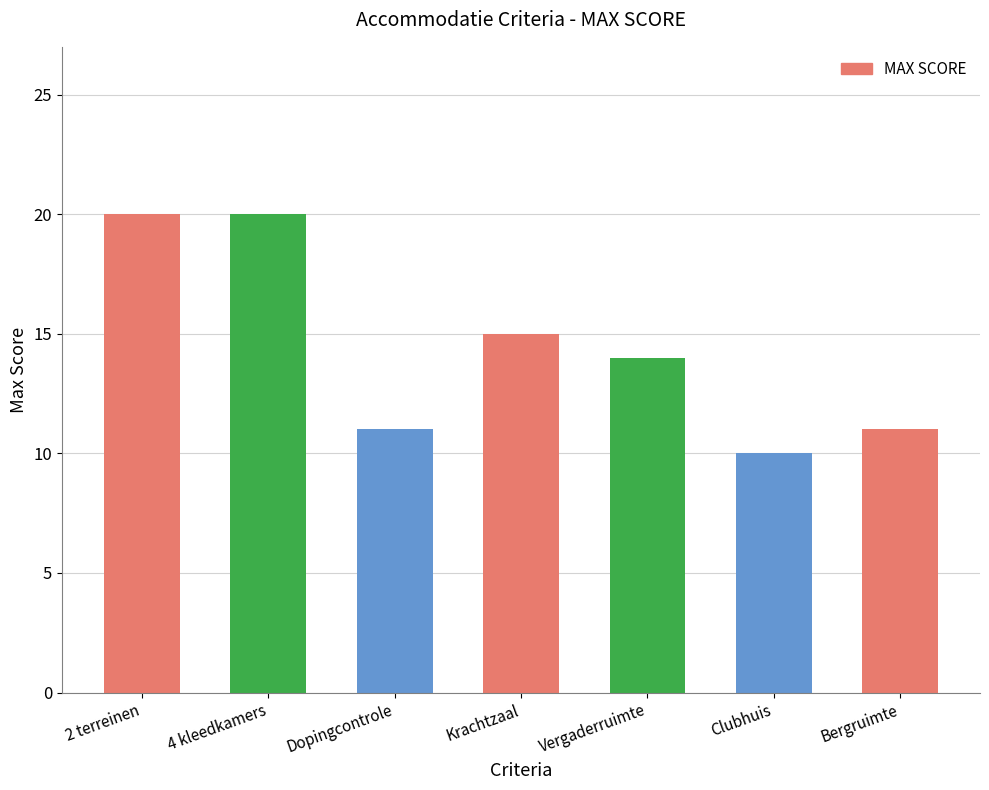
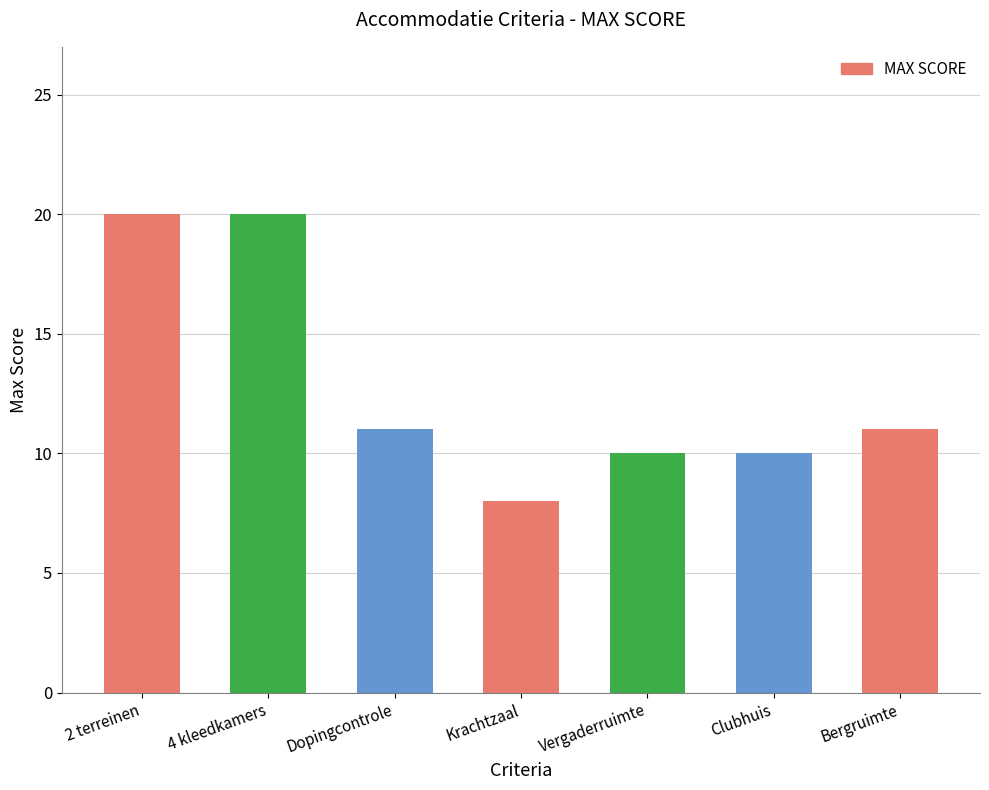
Krachtzaal: 15 -> 8
Vergaderruimte: 14 -> 10
